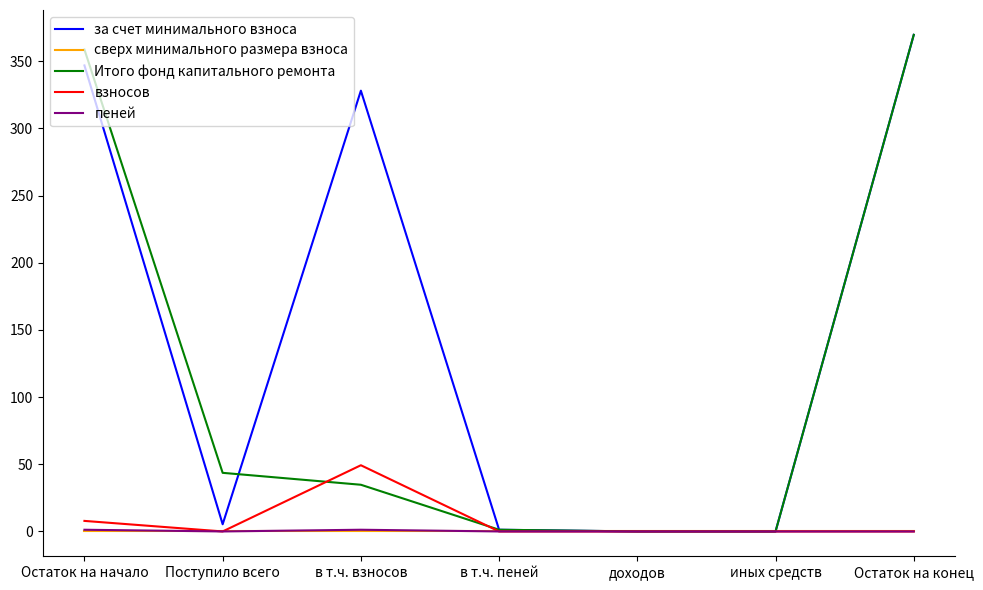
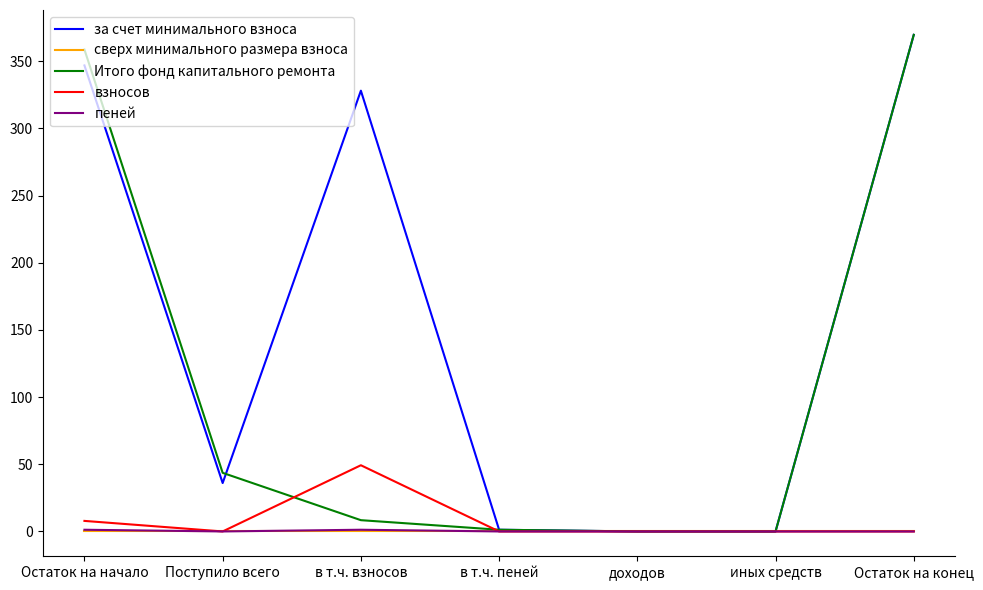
за счет минимального взноса, Поступило всего: 5 -> 36
Итого фонд капитального ремонта, в т.ч. взносов: 35 -> 8
